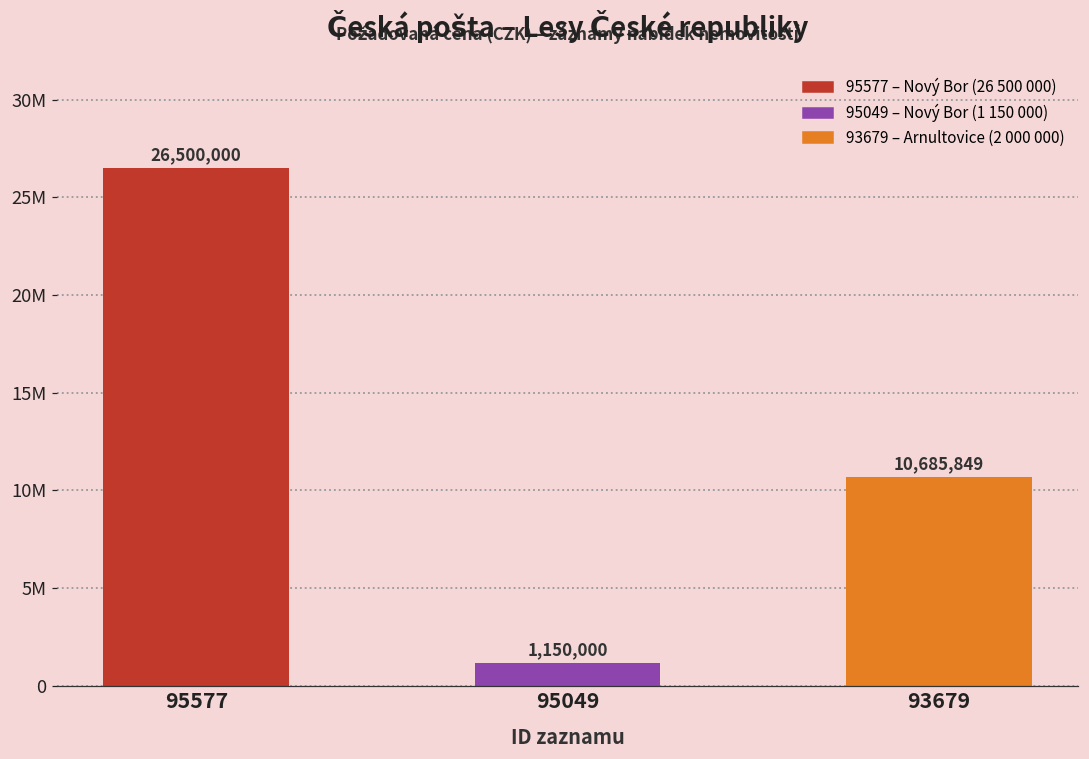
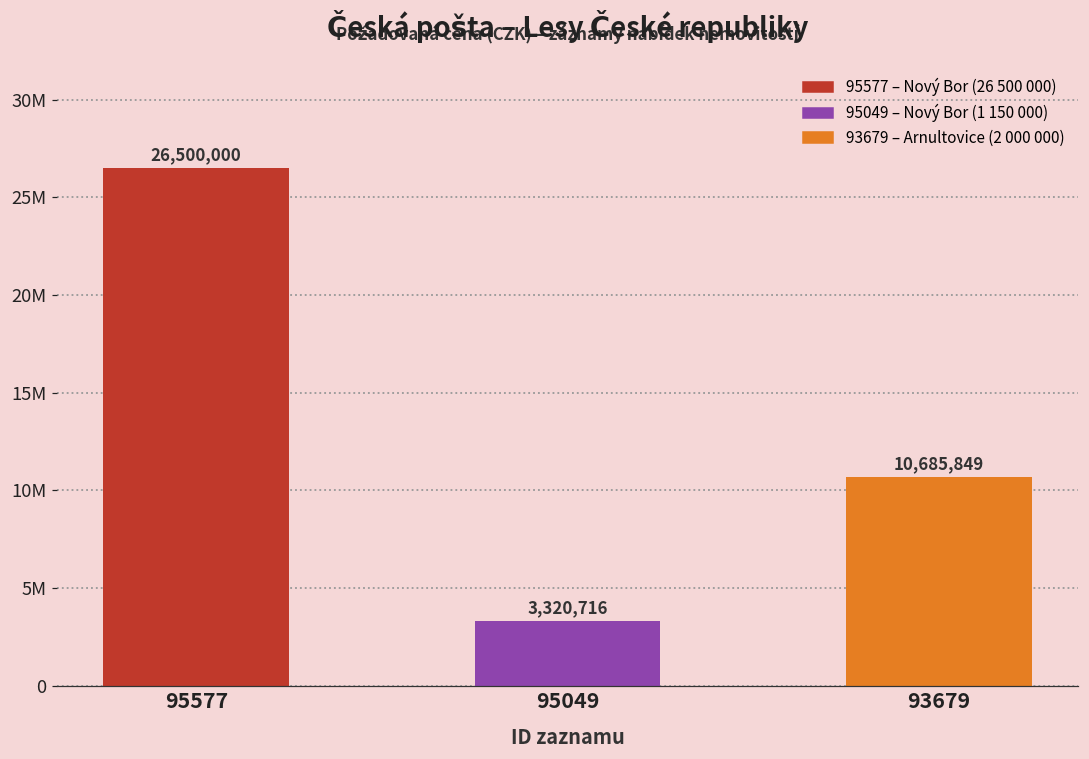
95049: 1,150,000 -> 3,320,716
